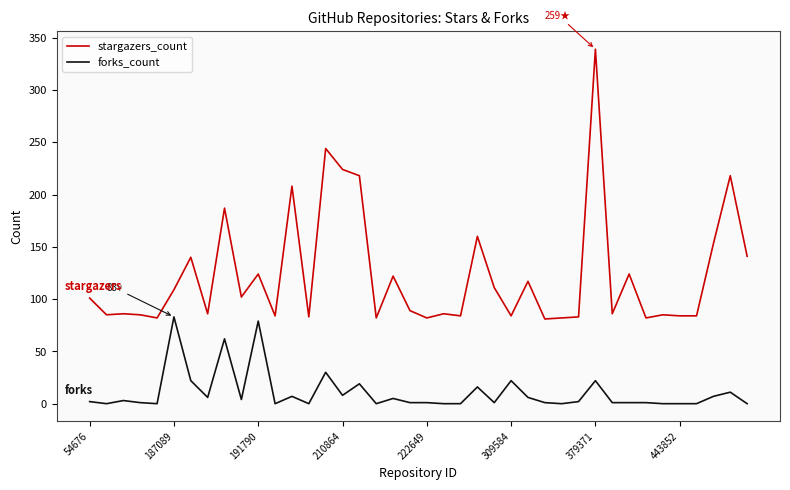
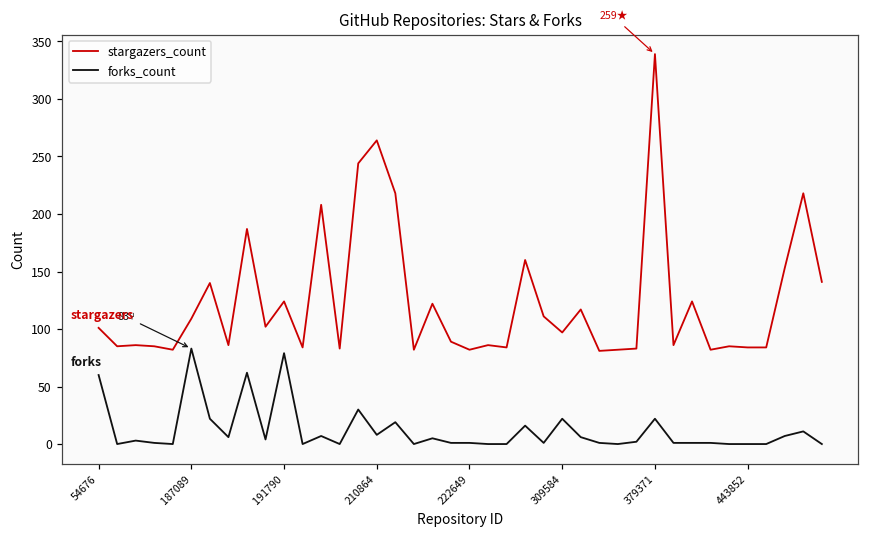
forks_count, 54676: 2 -> 60
stargazers_count, 210864: 224 -> 264
stargazers_count, 309584: 84 -> 97
